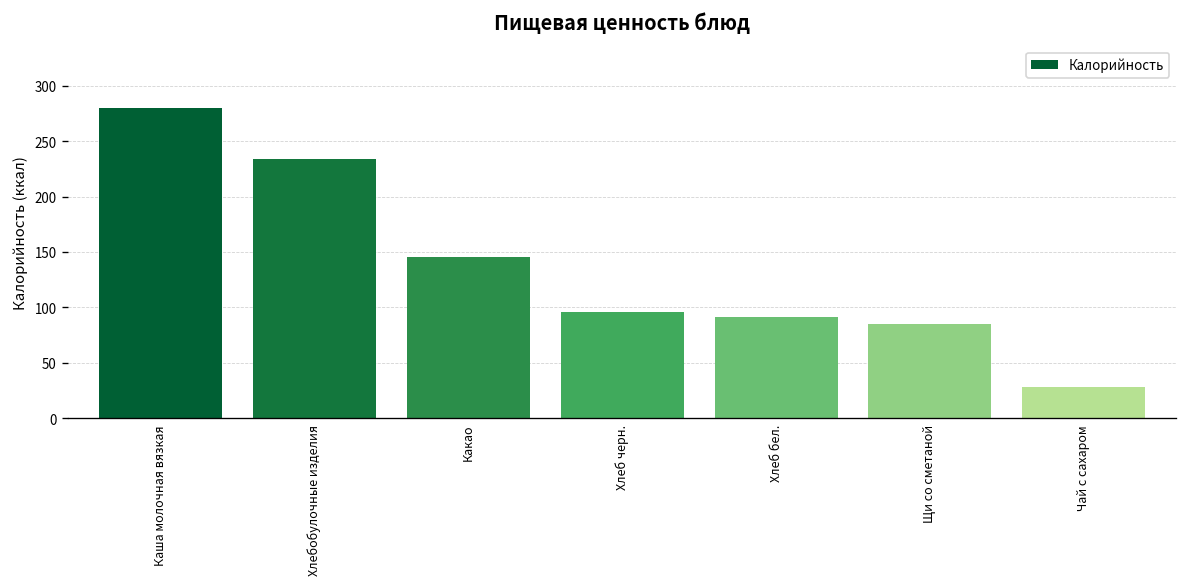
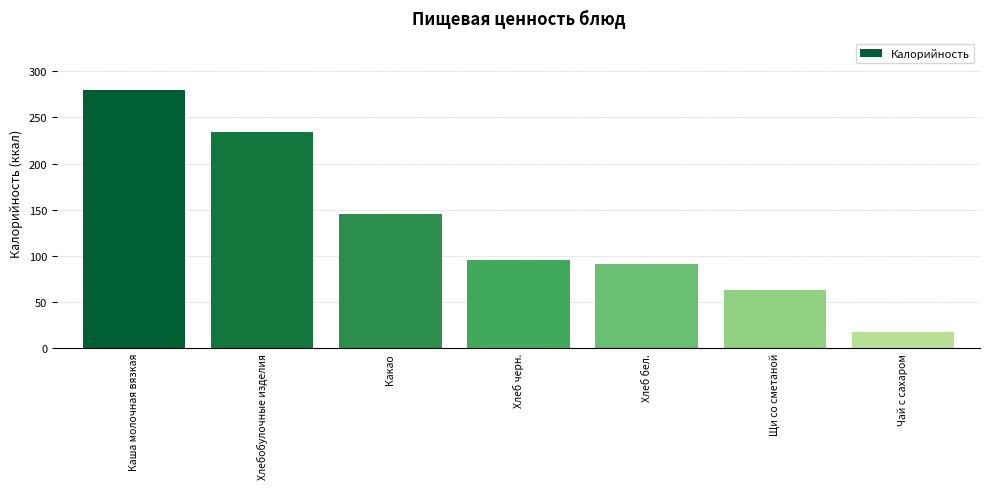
Щи со сметаной: 80 -> 60
Чай с сахаром: 30 -> 20
